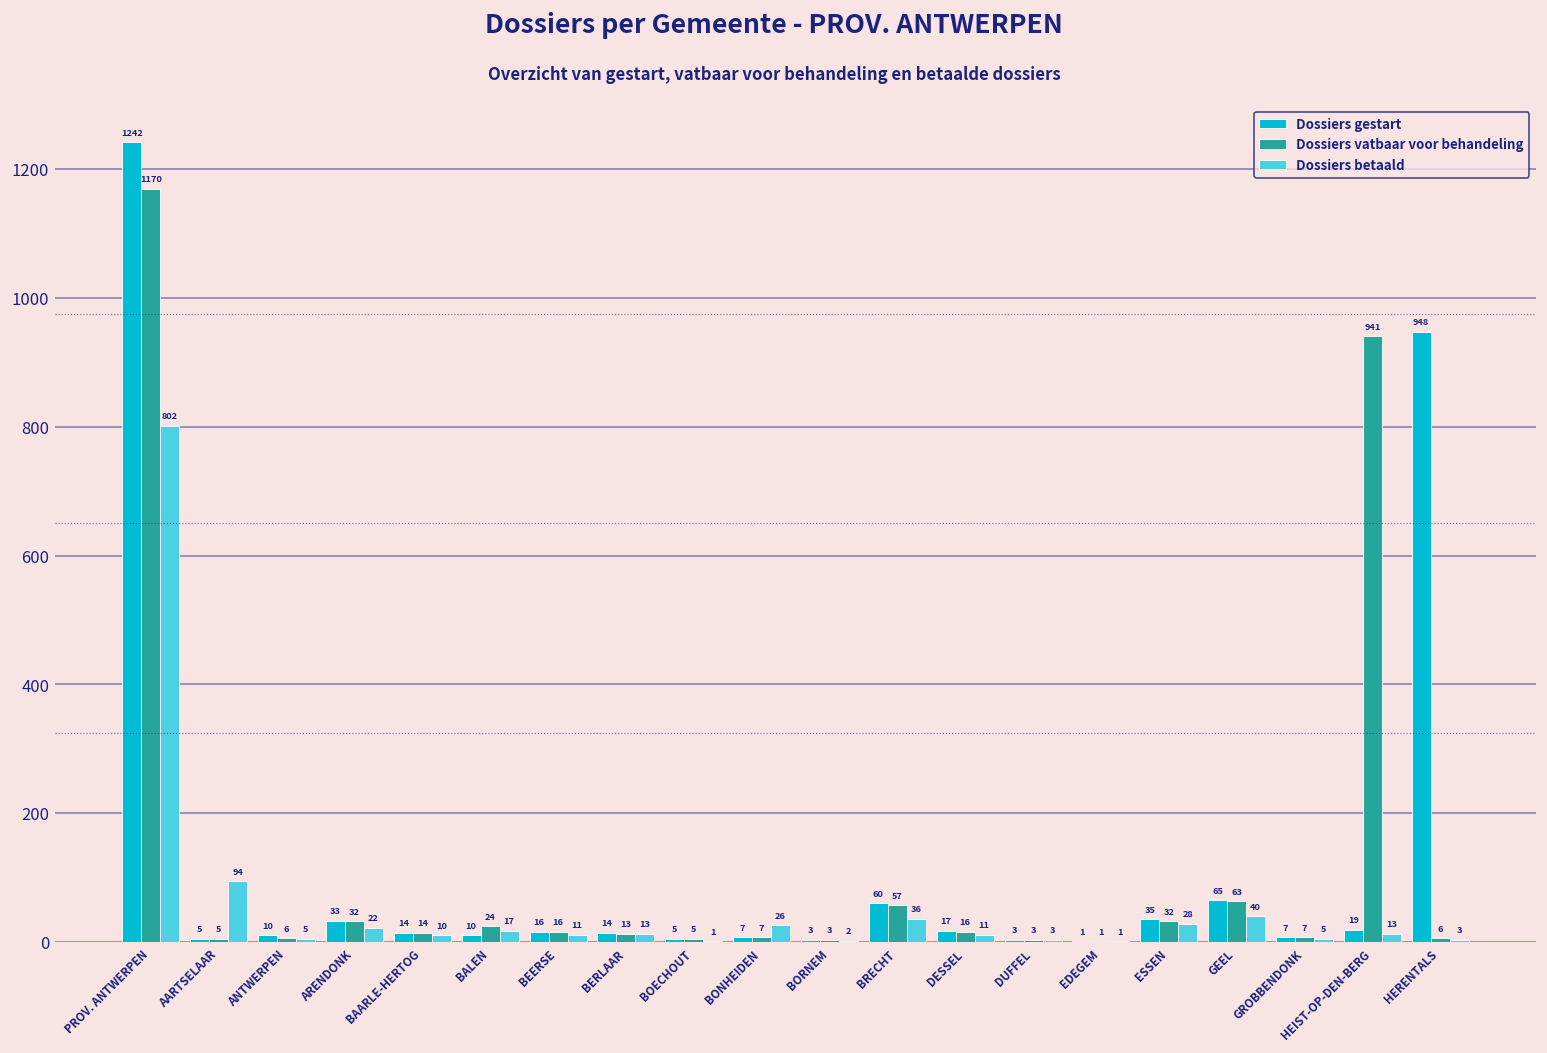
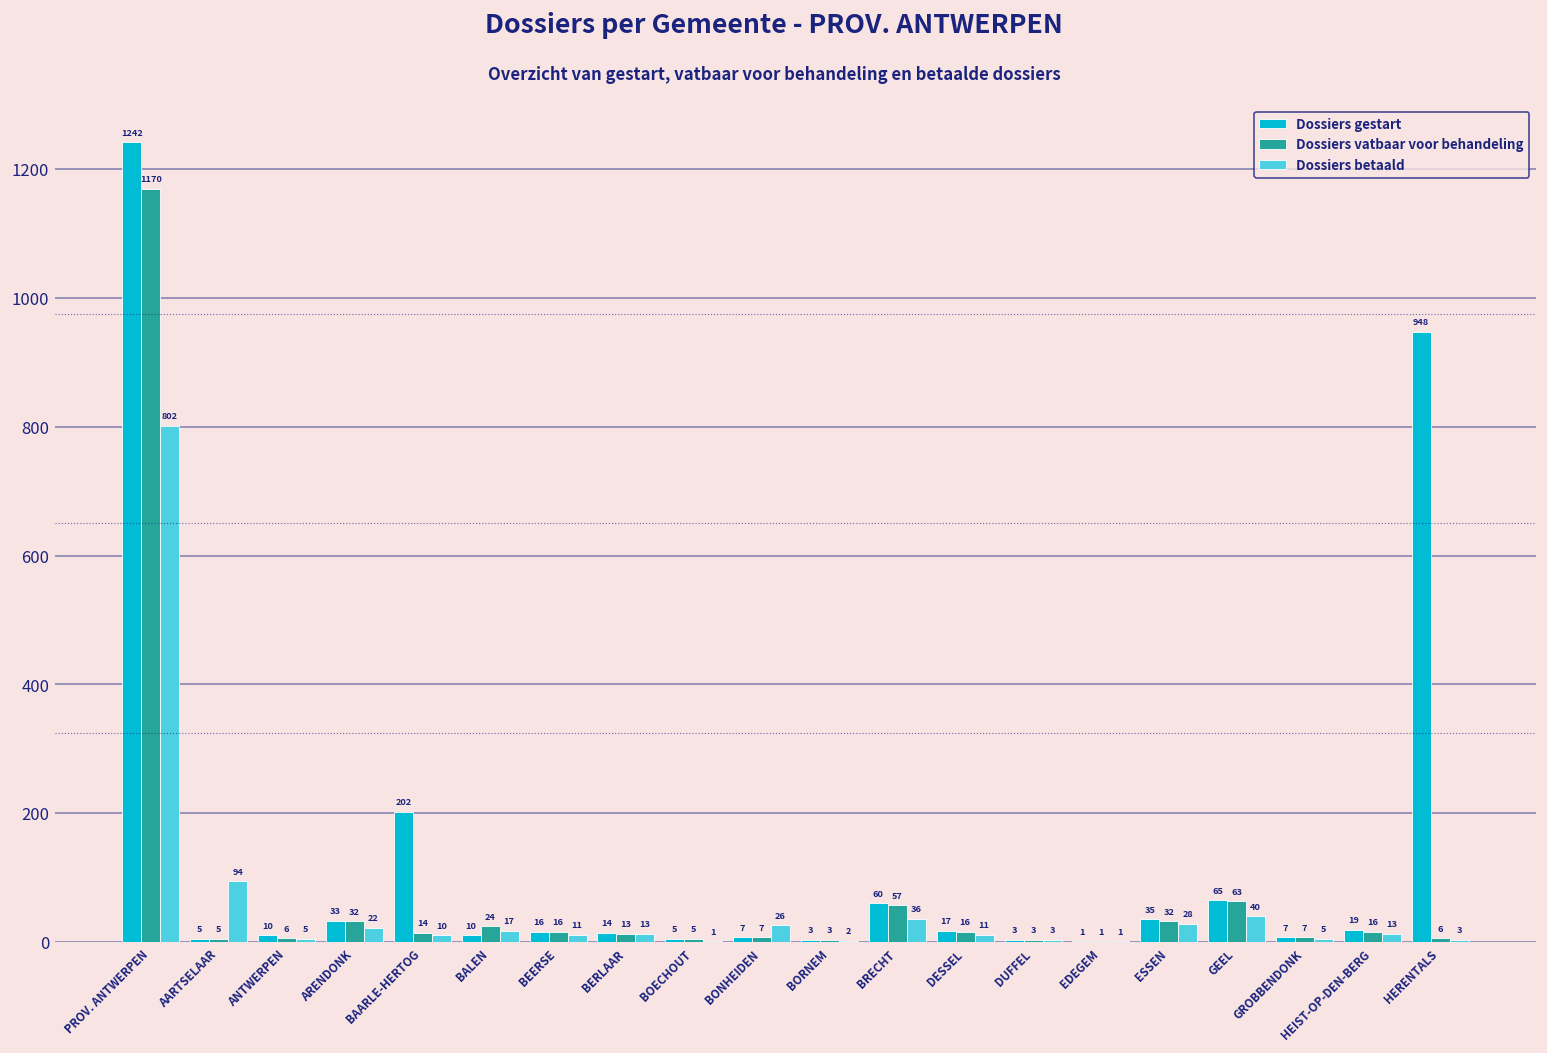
Dossiers gestart, BAARLE-HERTOG: 14 -> 202
Dossiers vatbaar voor behandeling, HEIST-OP-DEN-BERG: 941 -> 16
